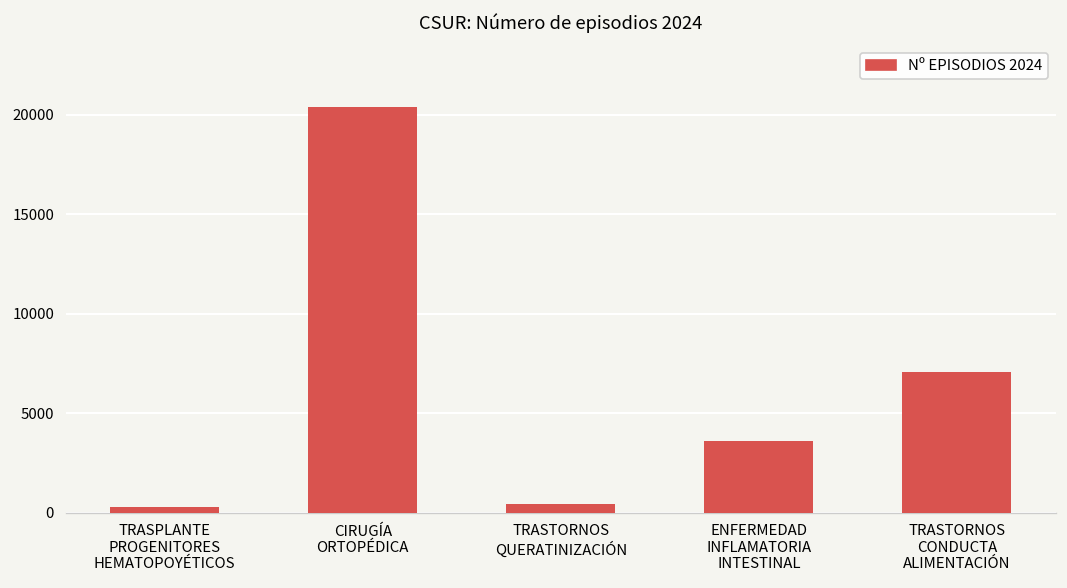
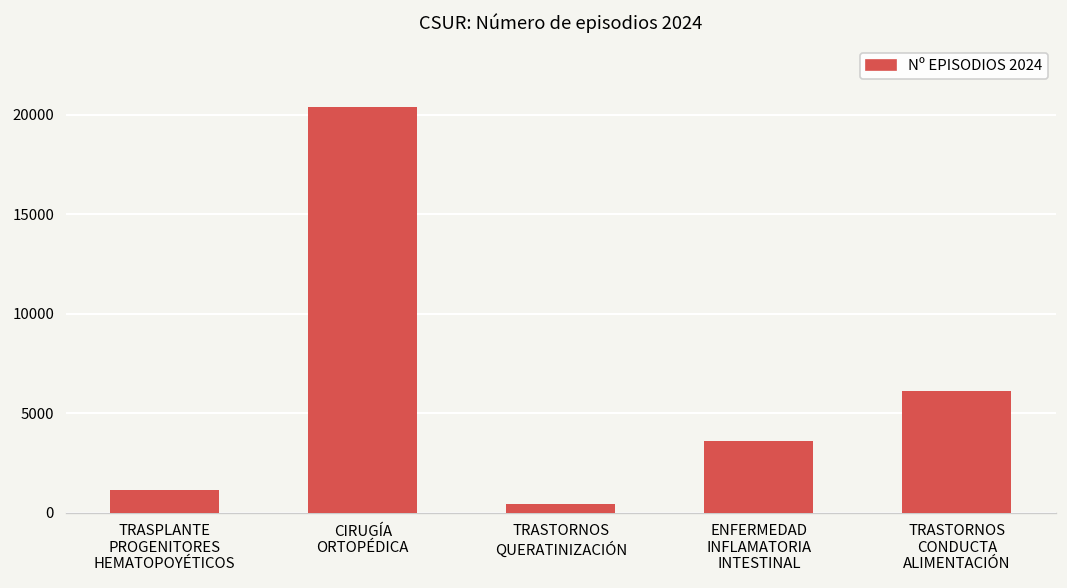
TRASPLANTE PROGENITORES HEMATOPOYÉTICOS: 300 -> 1100
TRASTORNOS CONDUCTA ALIMENTACIÓN: 7100 -> 6100
